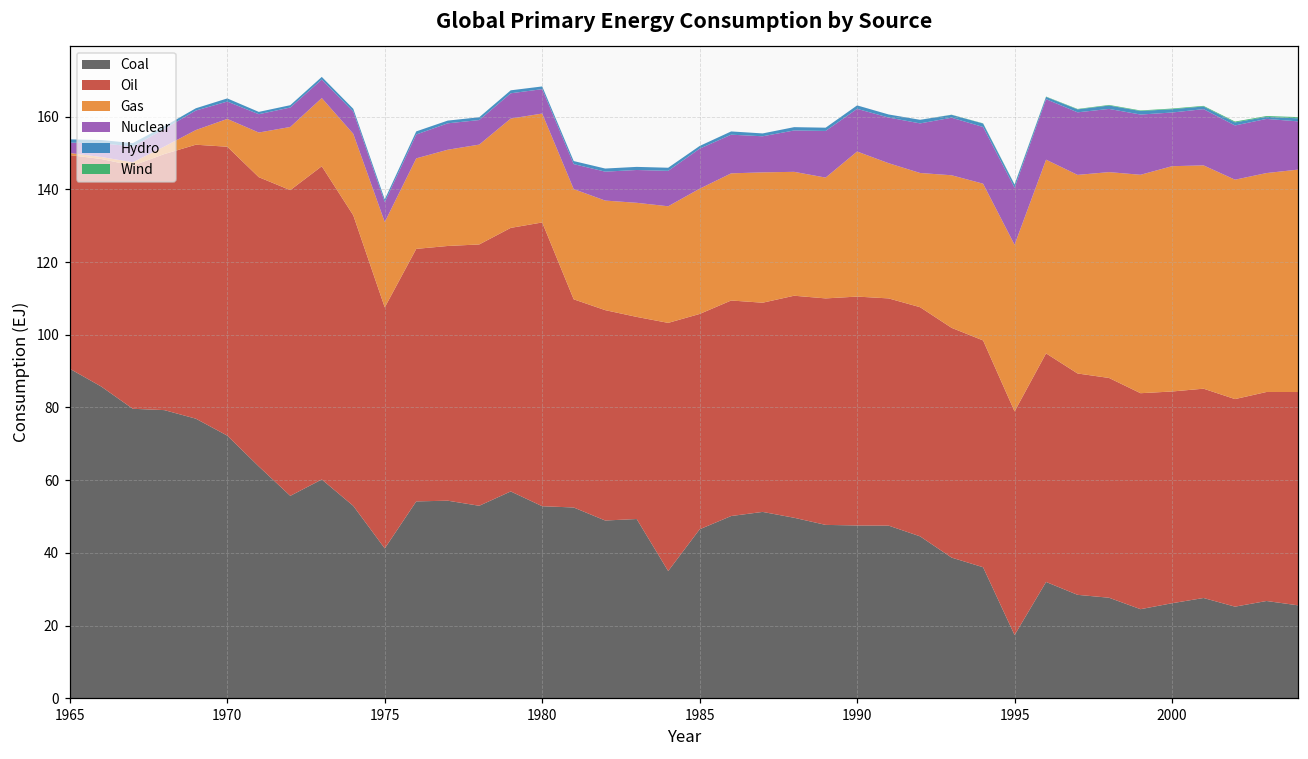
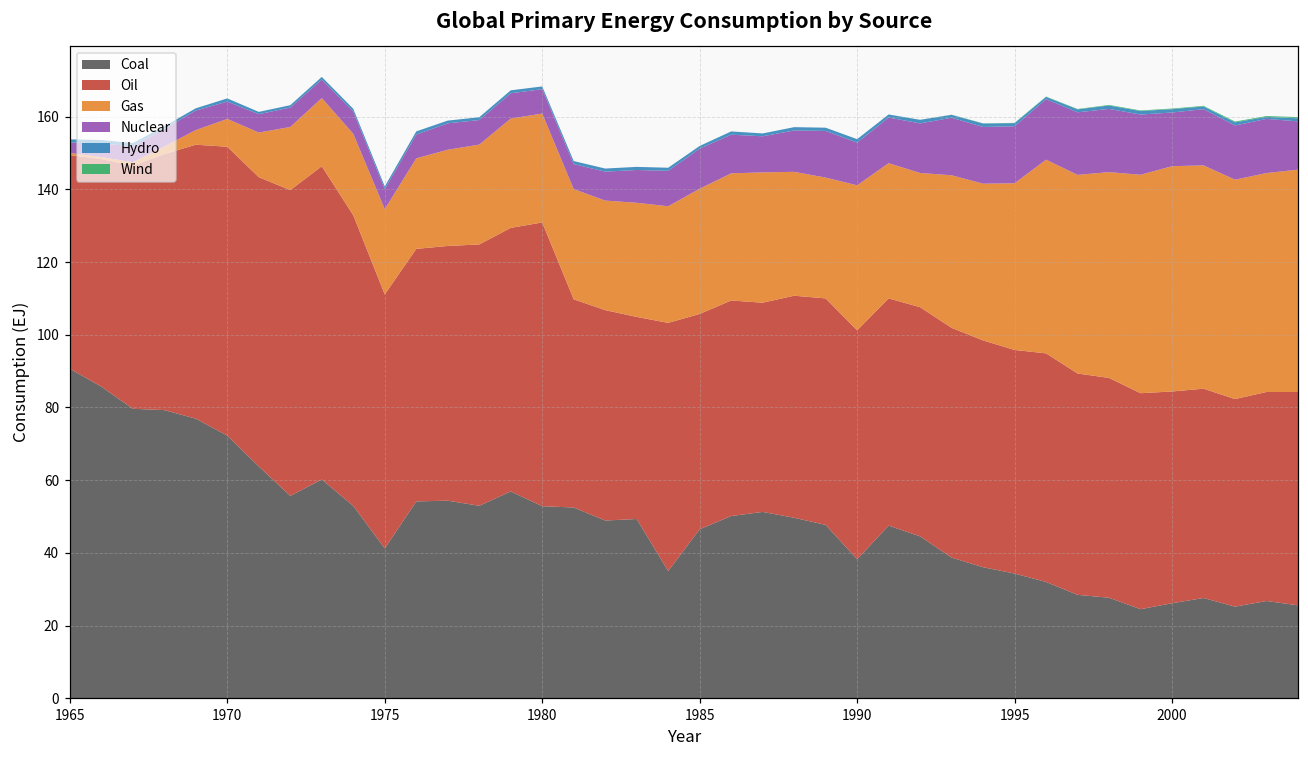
Oil, 1975: 66 -> 70
Coal, 1990: 48 -> 38
Coal, 1995: 17 -> 34
